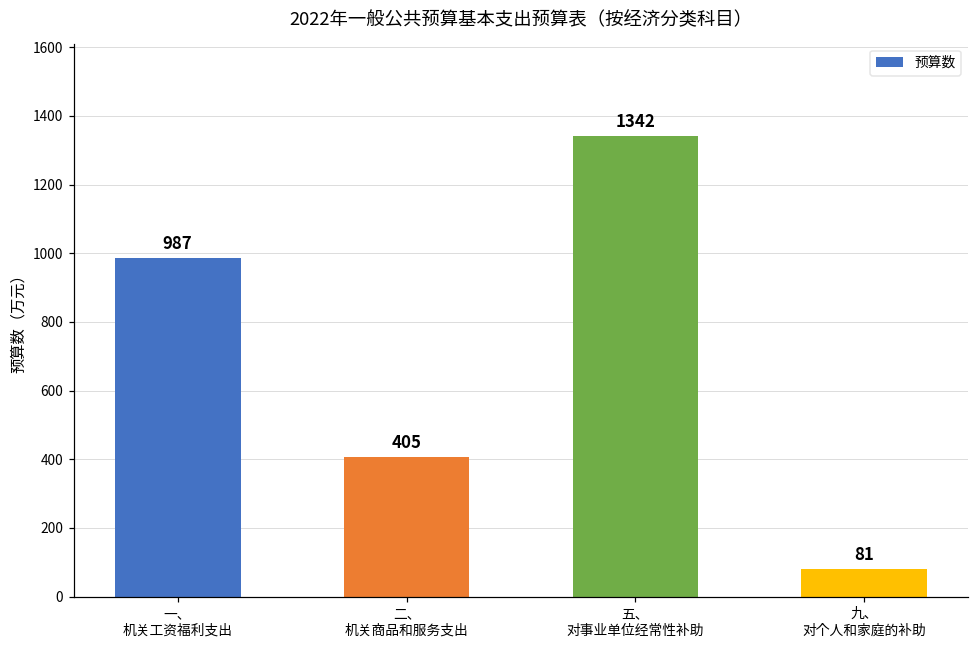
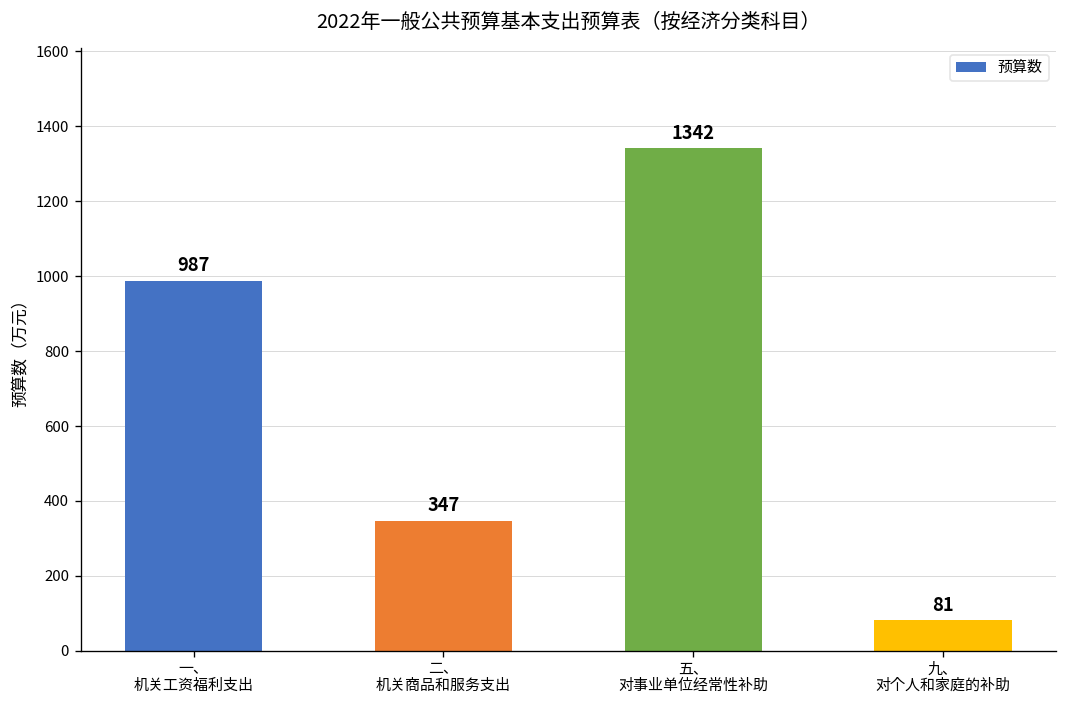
二、 机关商品和服务支出: 405 -> 347
